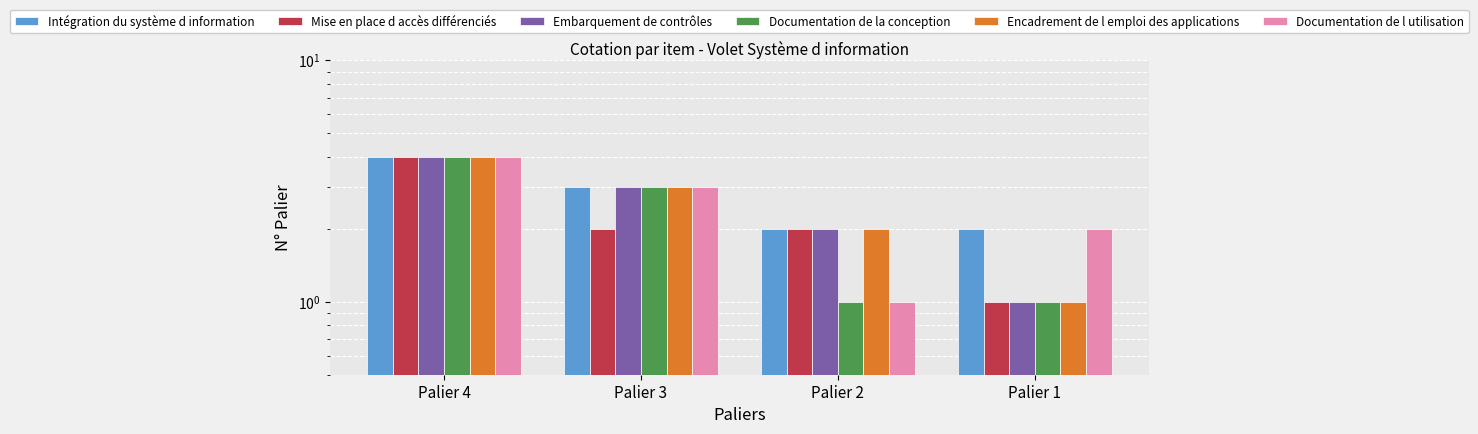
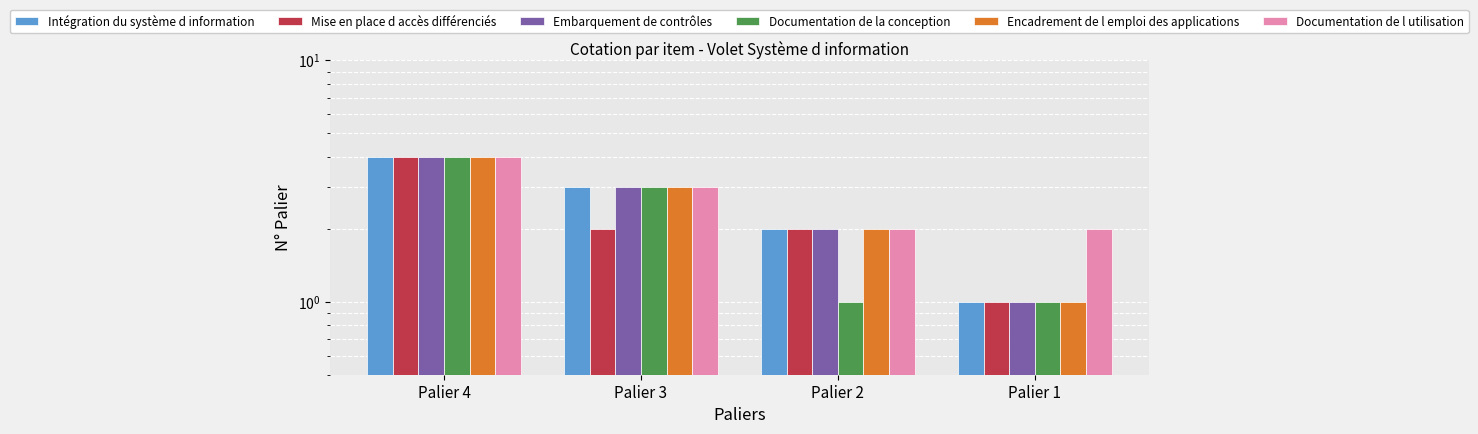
Documentation de l utilisation, Palier 2: 1 -> 2
Intégration du système d information, Palier 1: 2 -> 1
